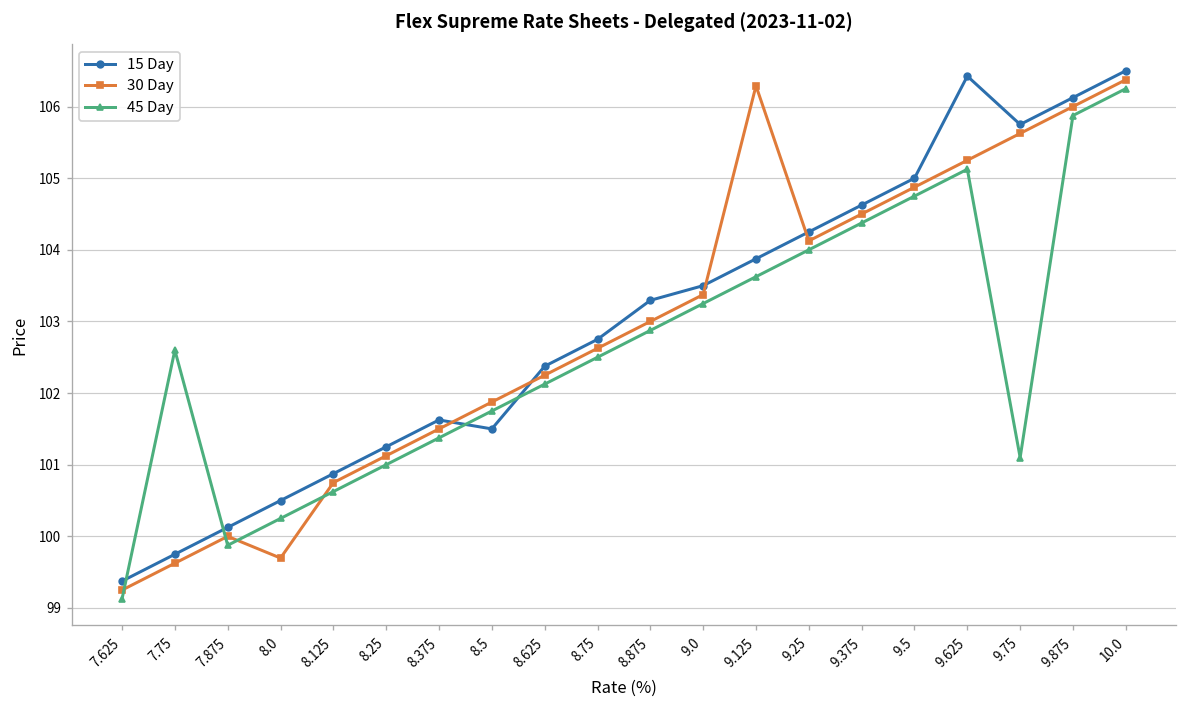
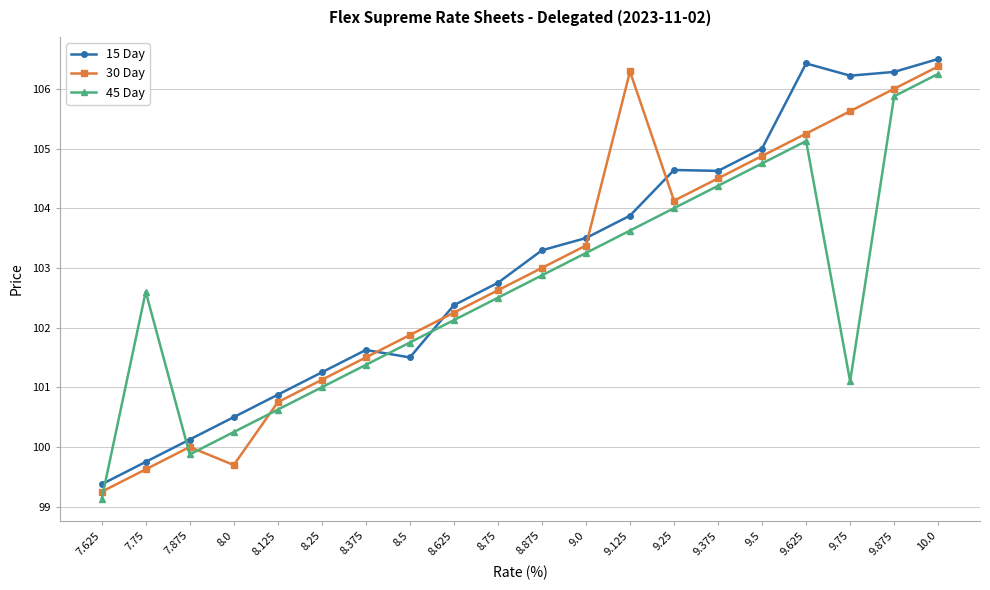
15 Day, 9.25: 104.3 -> 104.6
15 Day, 9.75: 105.8 -> 106.2
15 Day, 9.875: 106.1 -> 106.3
